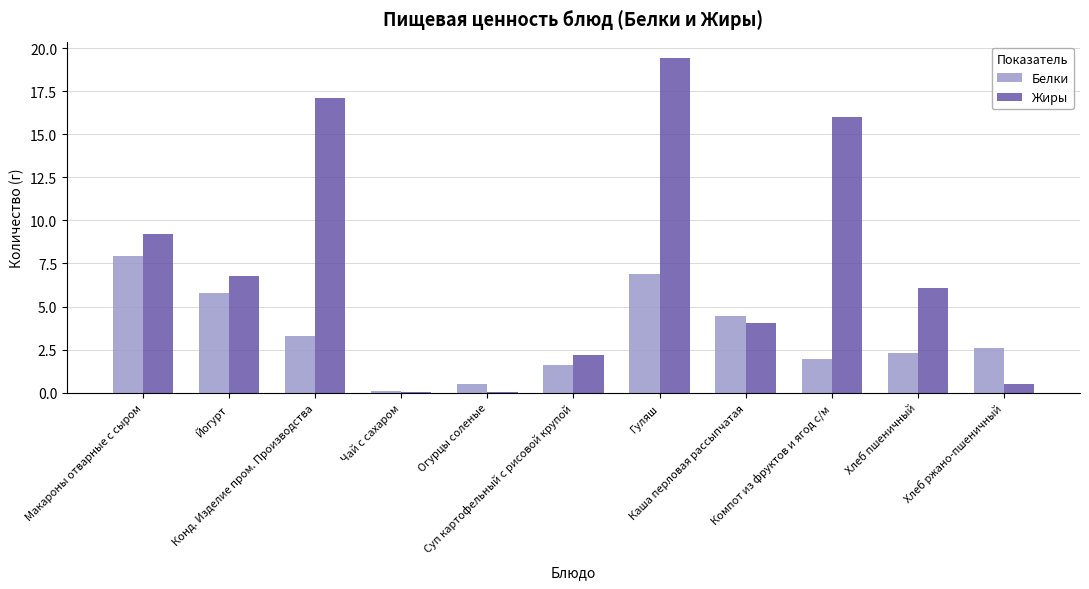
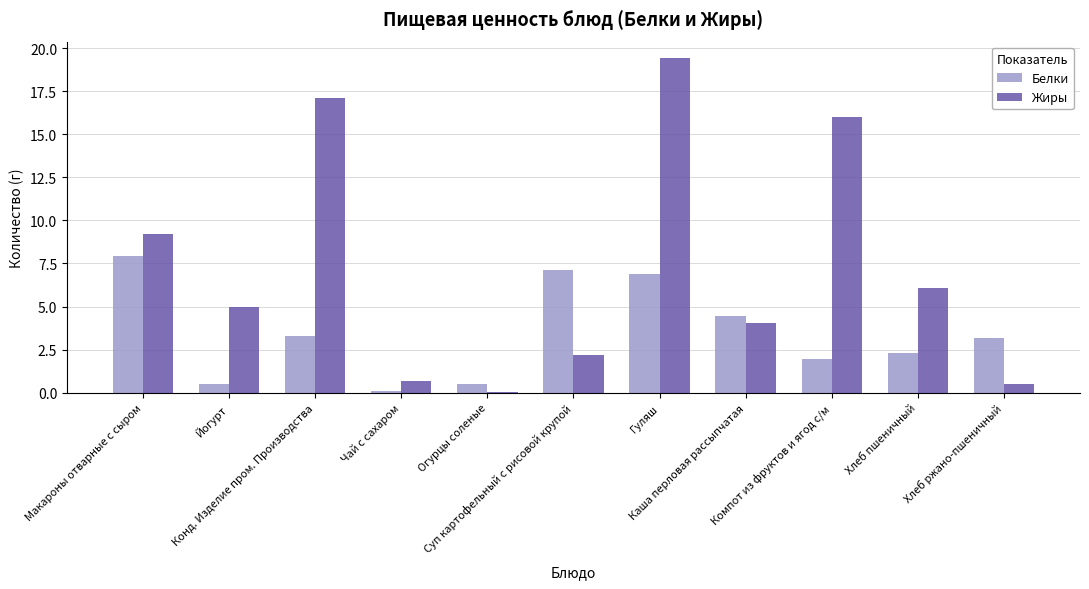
Белки, Йогурт: 5.8 -> 0.5
Жиры, Йогурт: 6.8 -> 5.0
Жиры, Чай с сахаром: 0.0 -> 0.7
Белки, Суп картофельный с рисовой крупой: 1.6 -> 7.1
Белки, Хлеб ржано-пшеничный: 2.6 -> 3.2
